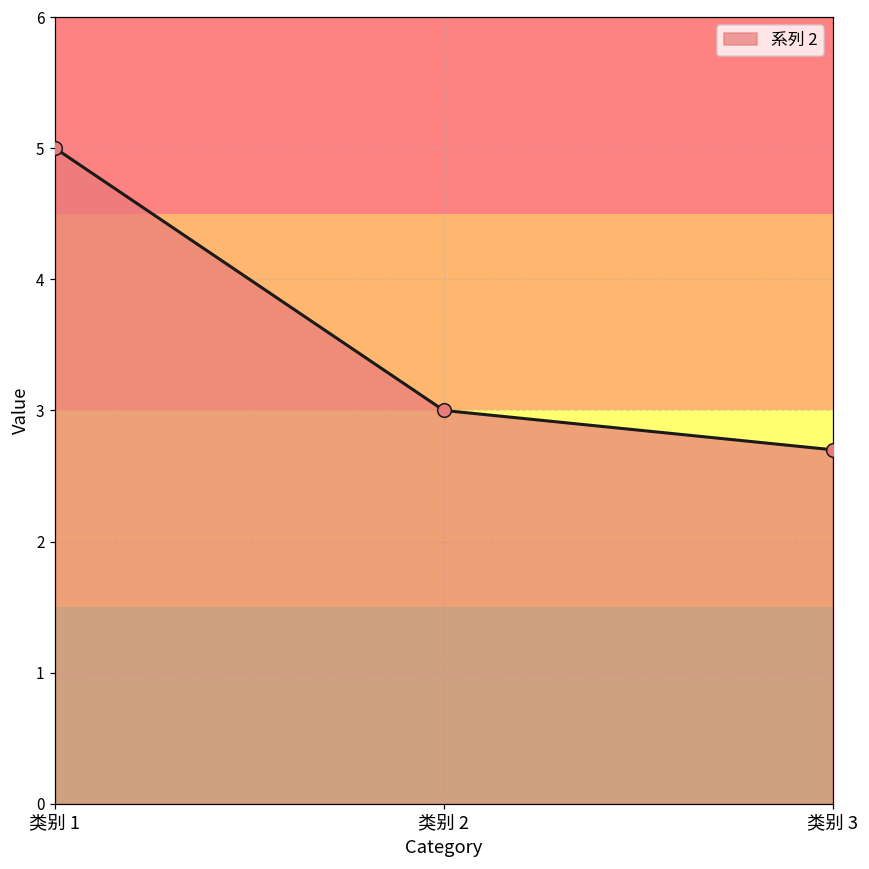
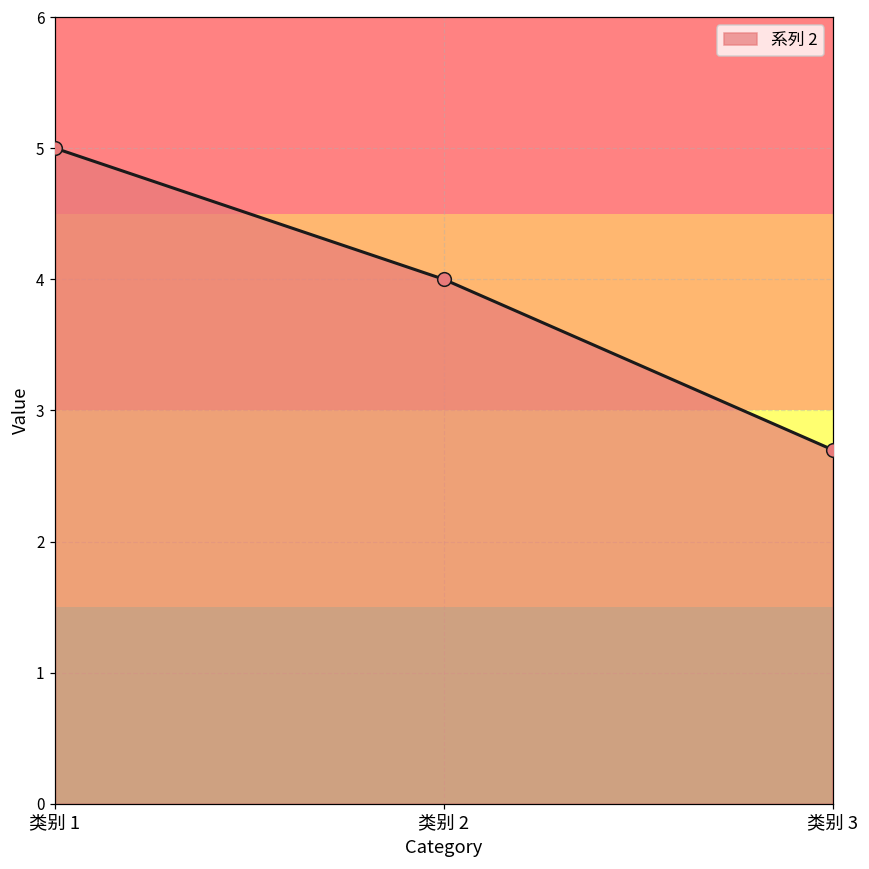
类别 2: 3 -> 4
